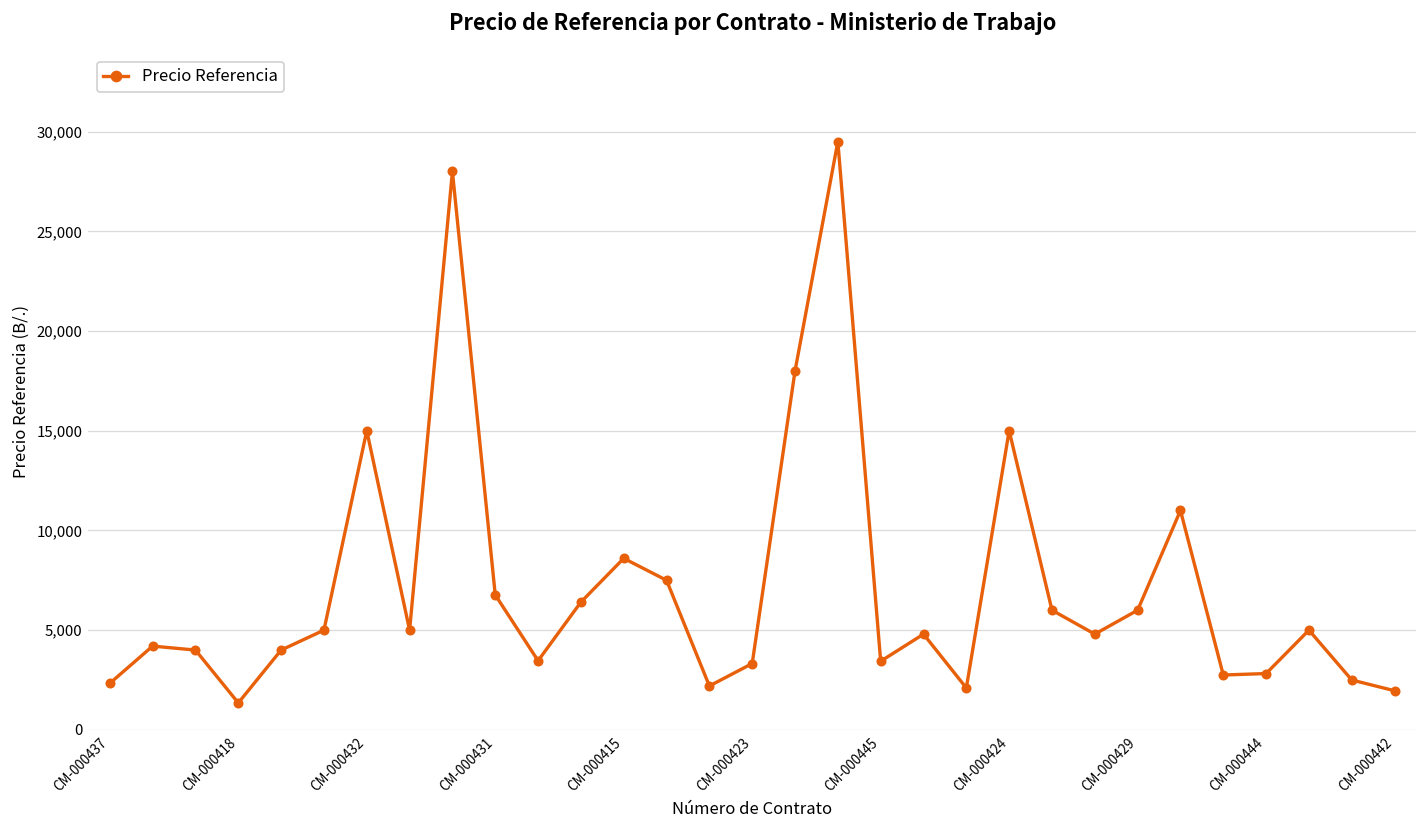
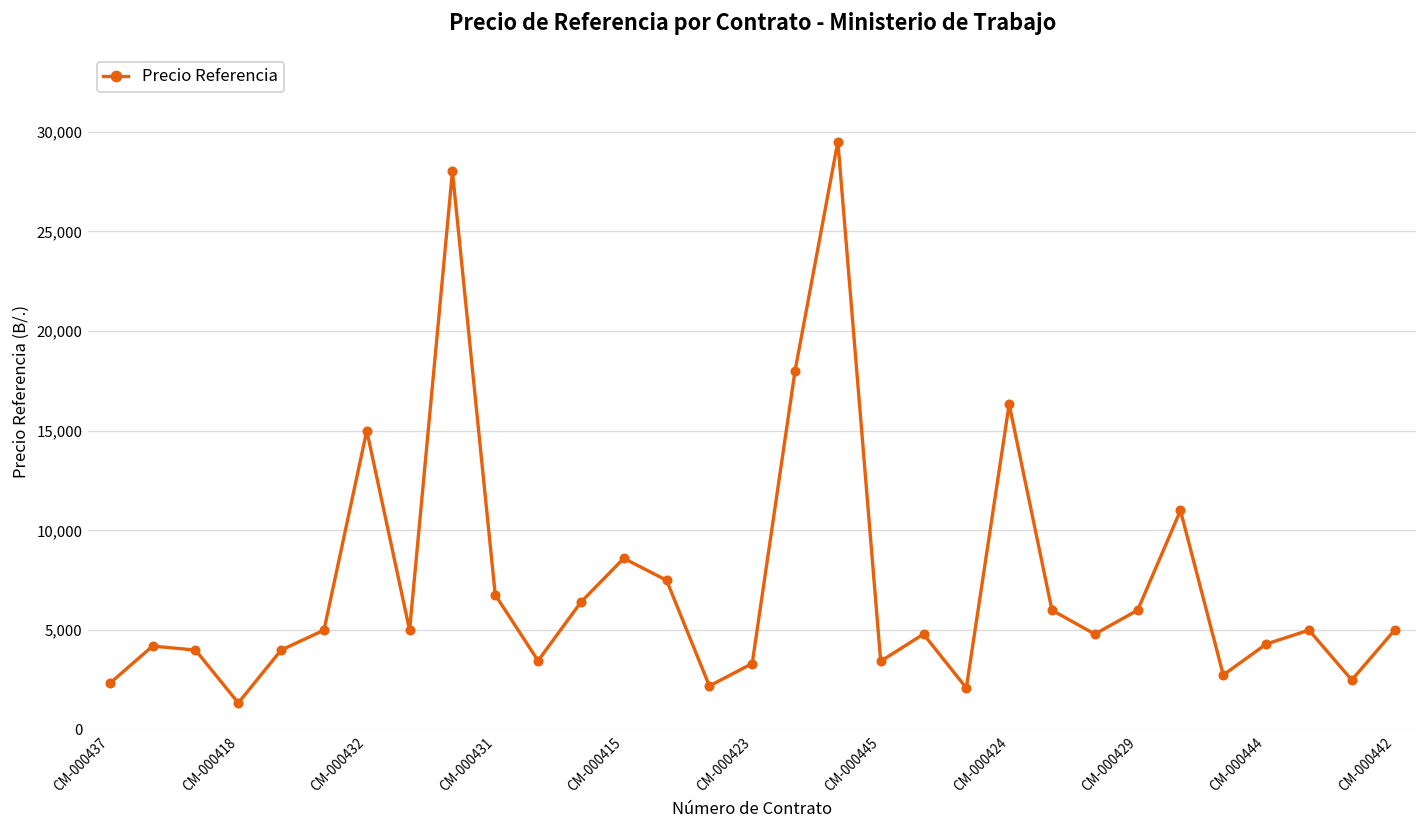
CM-000424: 15,000 -> 16,300
CM-000444: 2,800 -> 4,300
CM-000442: 2,000 -> 5,000
